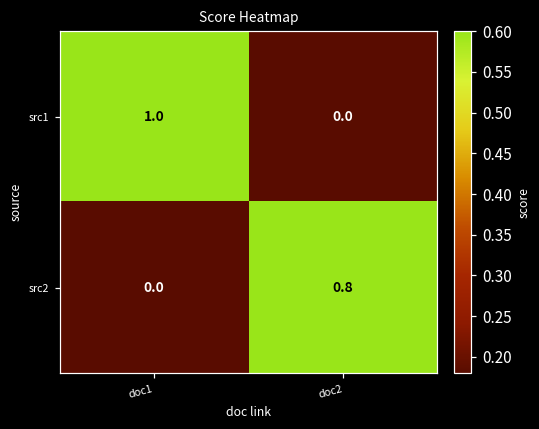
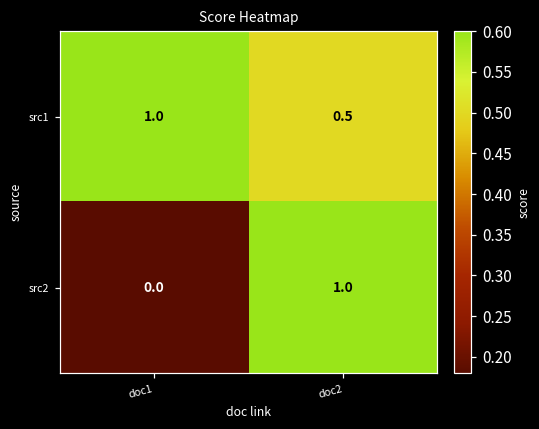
src1, doc2: 0.0 -> 0.5
src2, doc2: 0.8 -> 1.0
